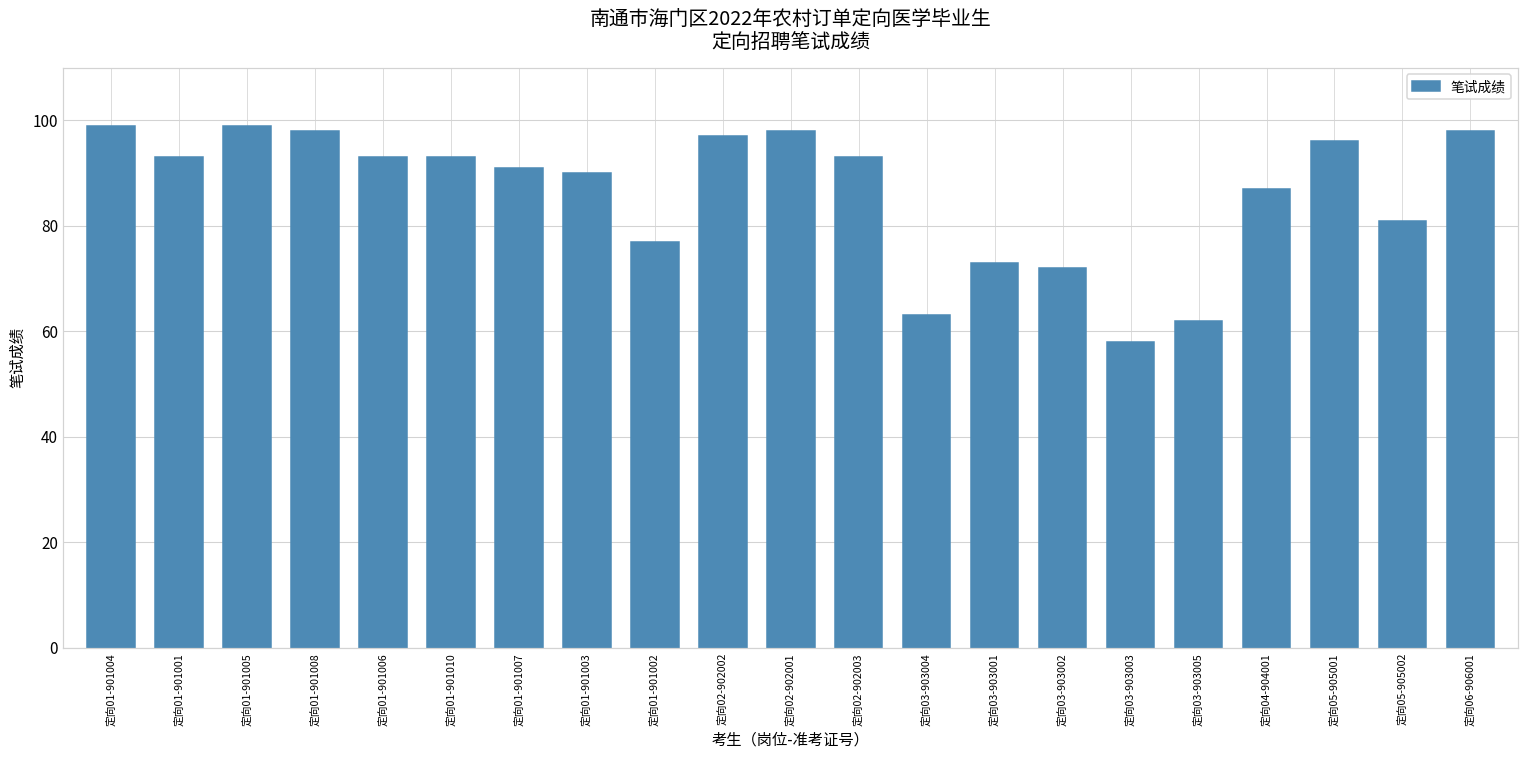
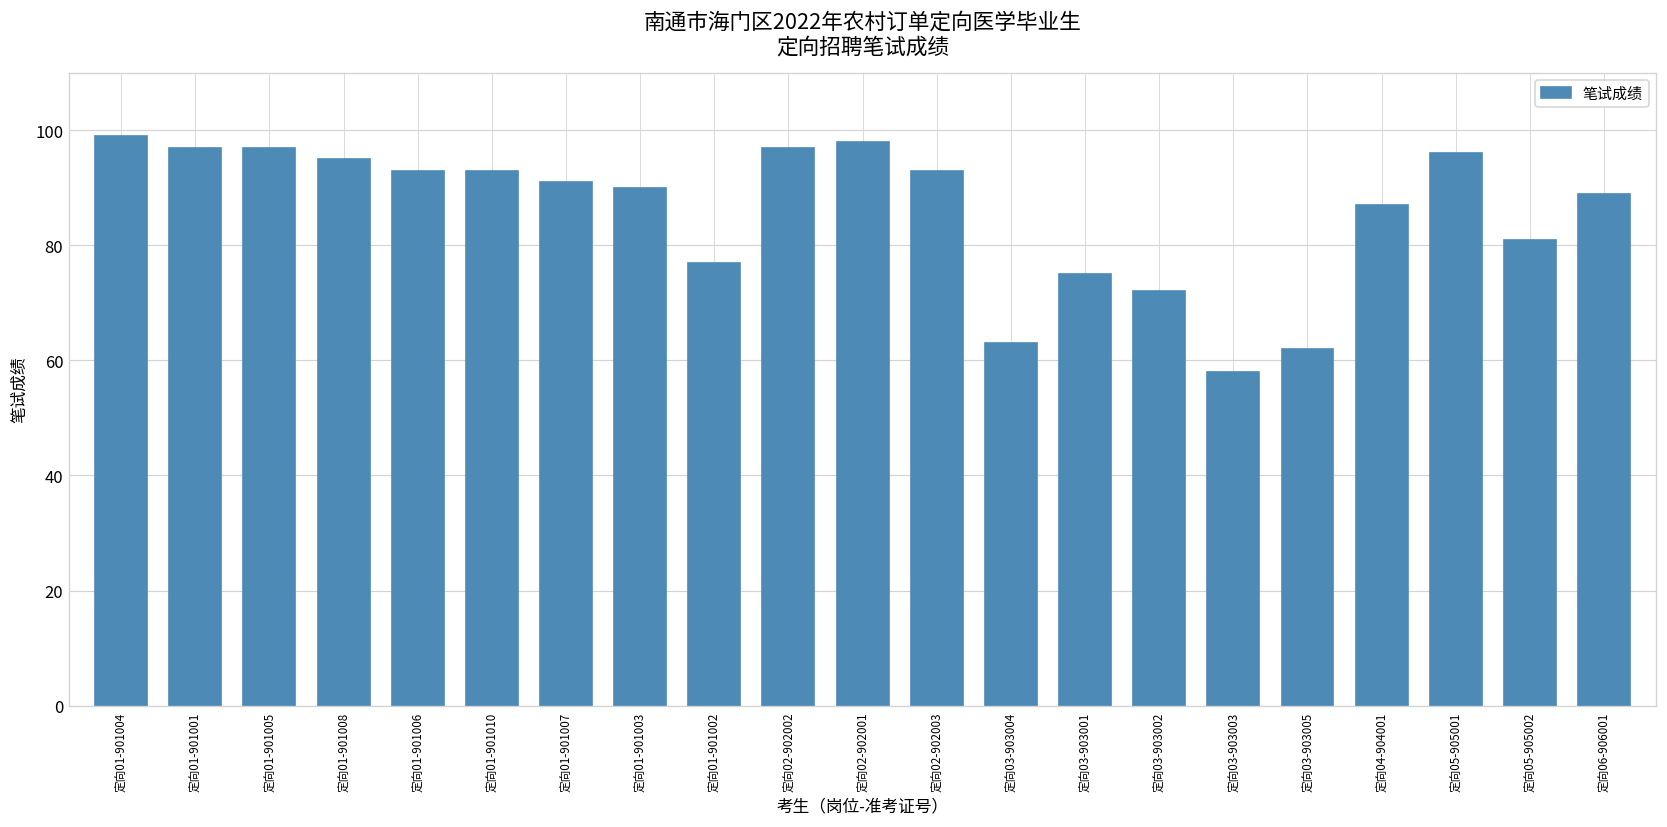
定向01-901001: 93 -> 97
定向01-901005: 99 -> 97
定向01-901008: 98 -> 95
定向03-903001: 73 -> 75
定向06-906001: 98 -> 89
